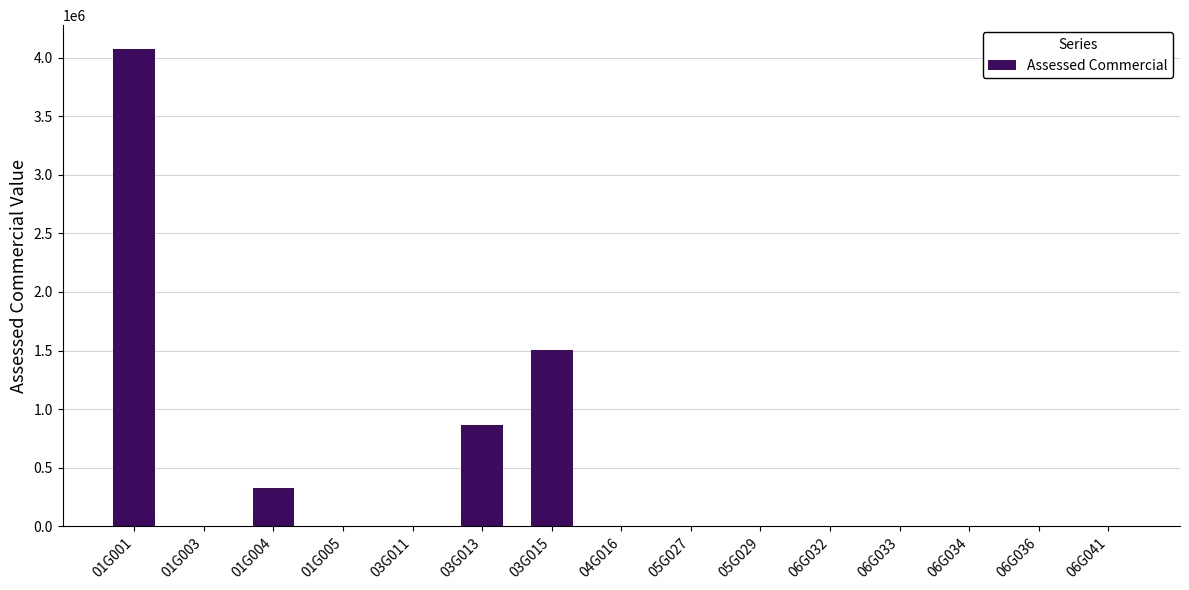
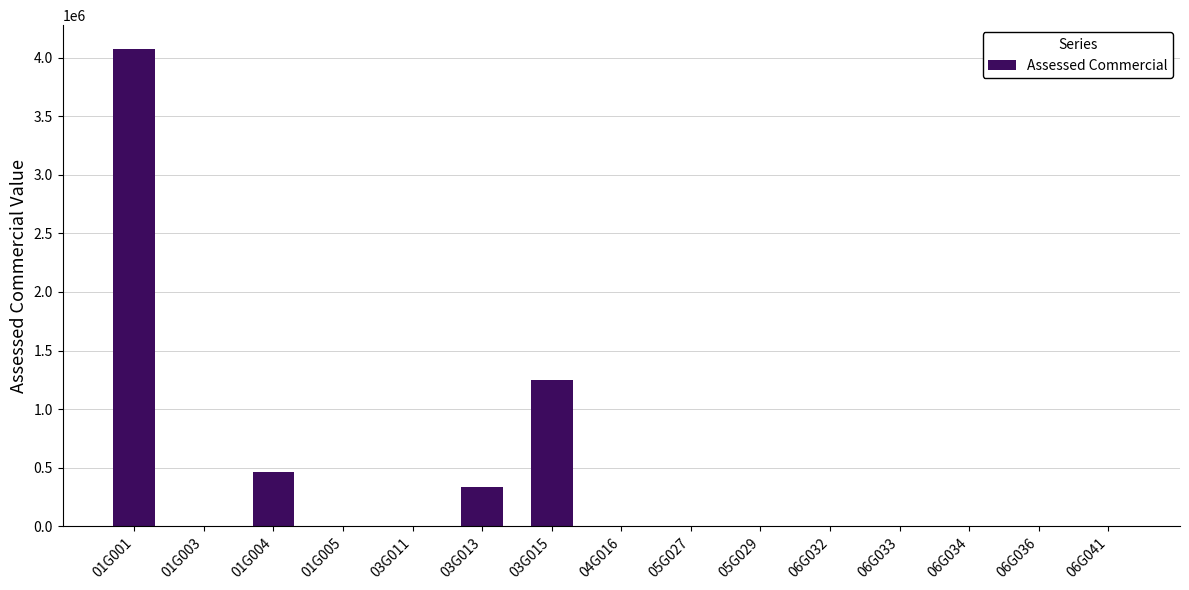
01G004: 320000 -> 460000
03G013: 860000 -> 330000
03G015: 1510000 -> 1250000
